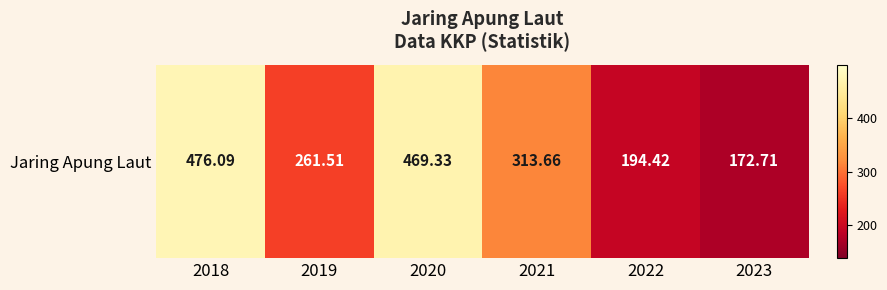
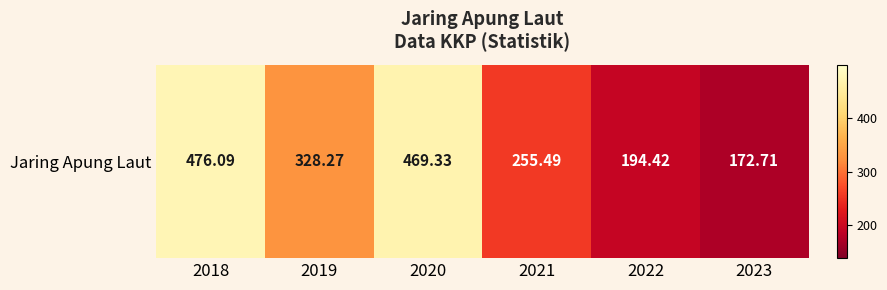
Jaring Apung Laut, 2019: 261.51 -> 328.27
Jaring Apung Laut, 2021: 313.66 -> 255.49
